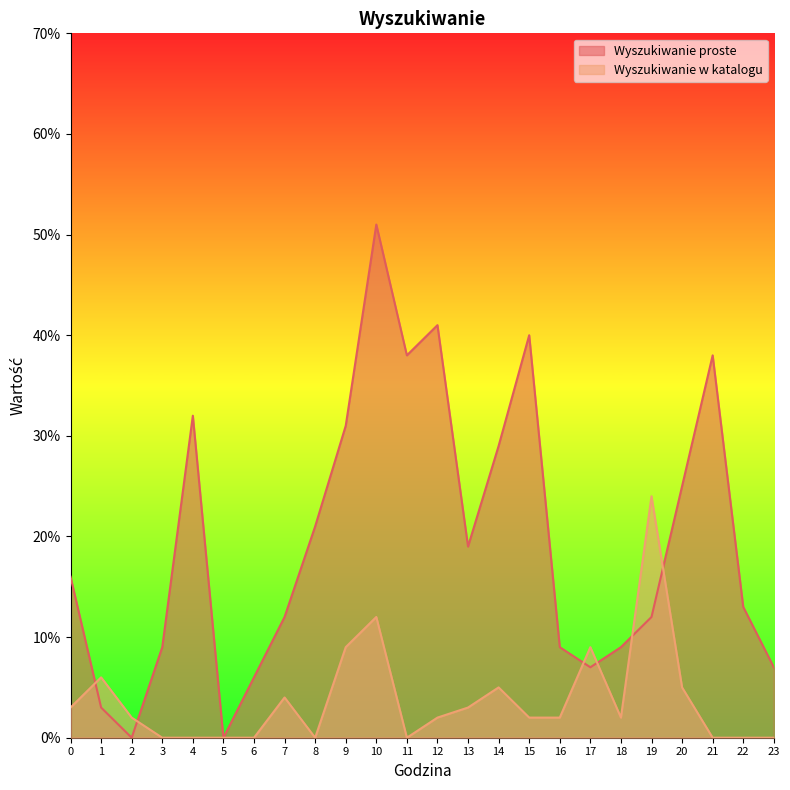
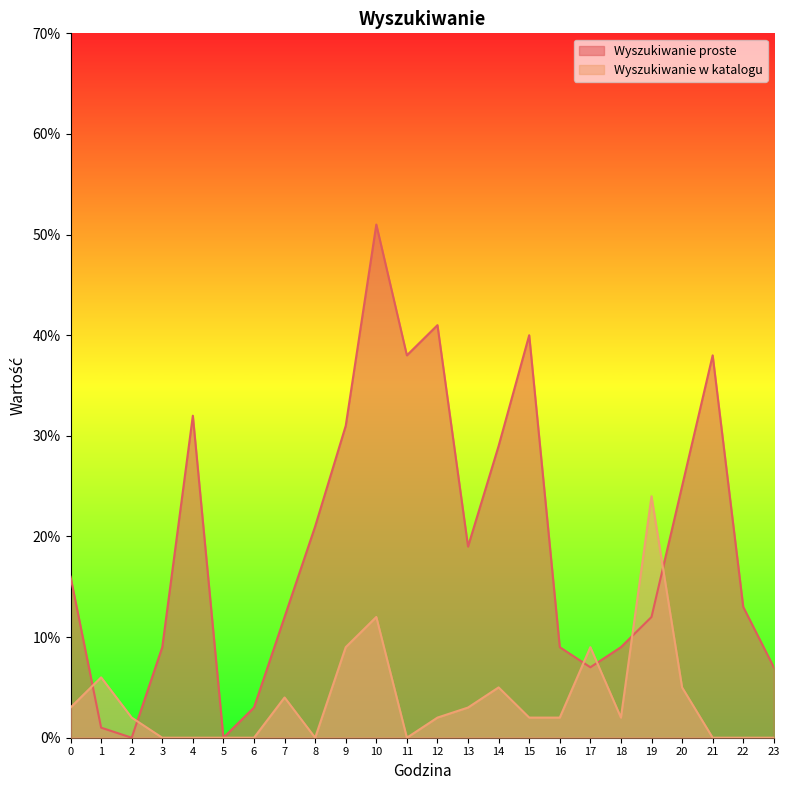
Wyszukiwanie proste, 1: 3.0% -> 1.0%
Wyszukiwanie proste, 6: 6.0% -> 3.0%
